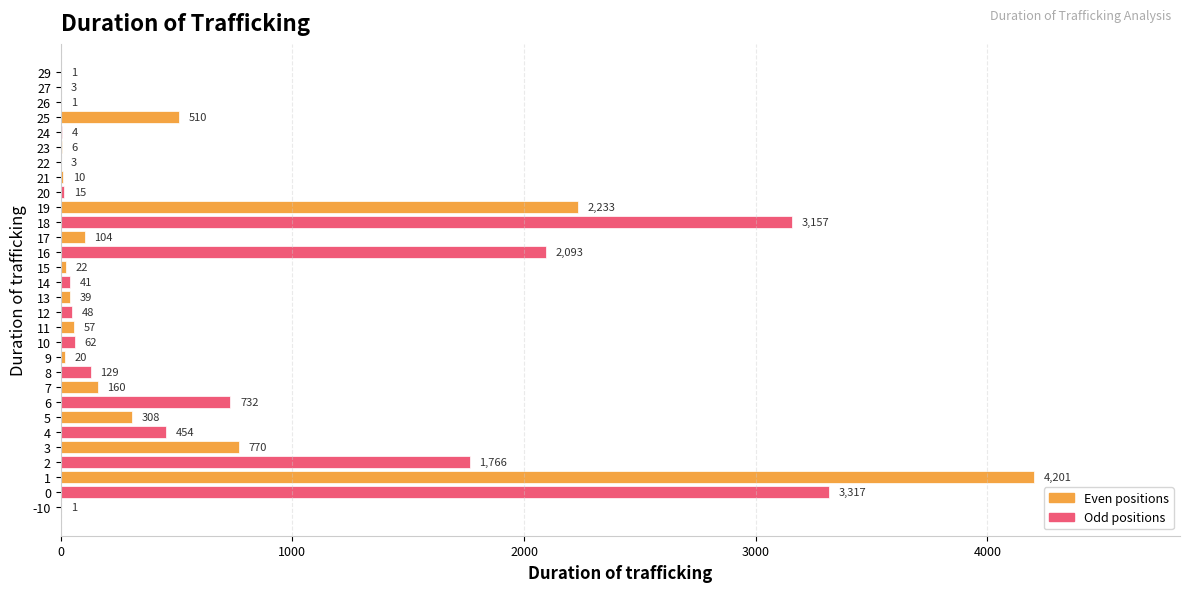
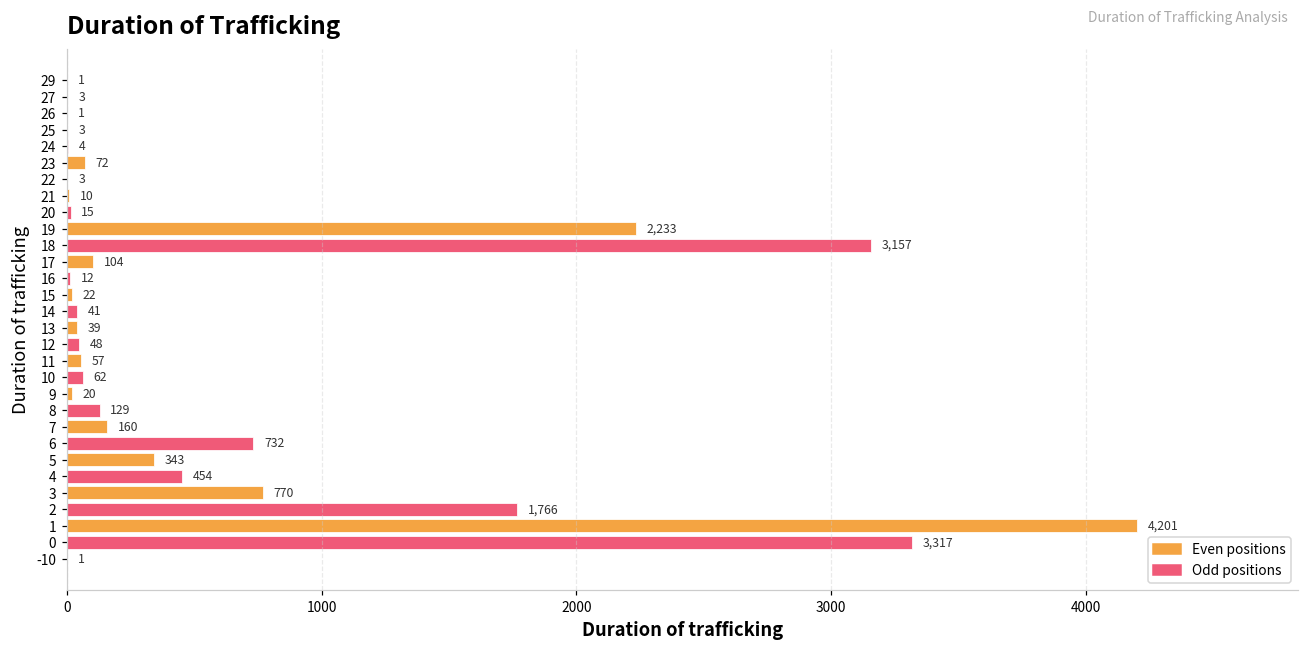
25: 510 -> 3
23: 6 -> 72
16: 2,093 -> 12
5: 308 -> 343
